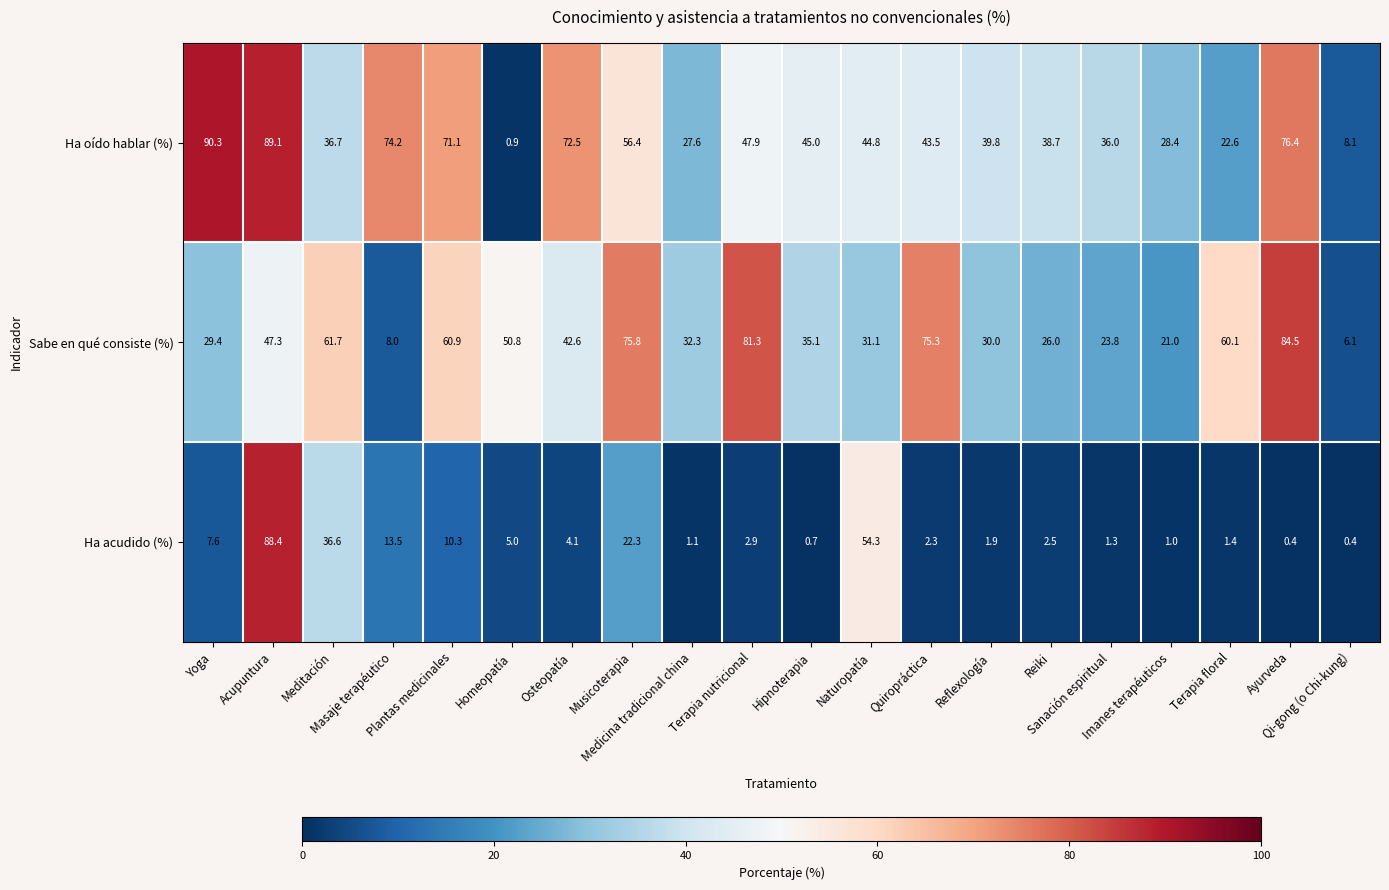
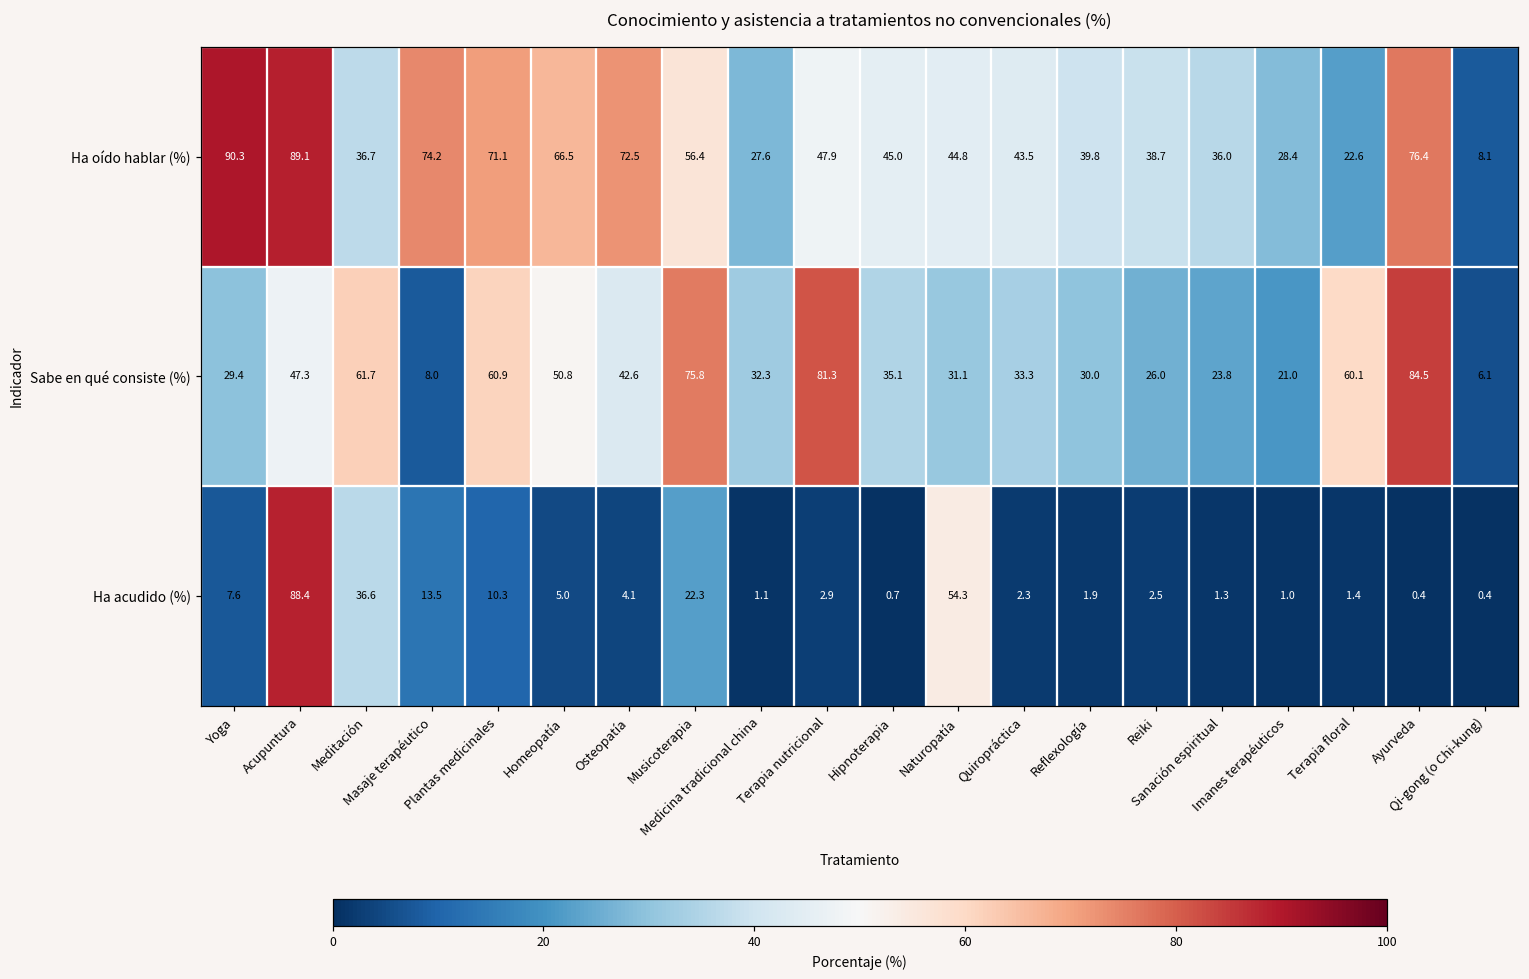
Ha oído hablar (%), Homeopatía: 0.9 -> 66.5
Sabe en qué consiste (%), Quiropráctica: 75.3 -> 33.3
